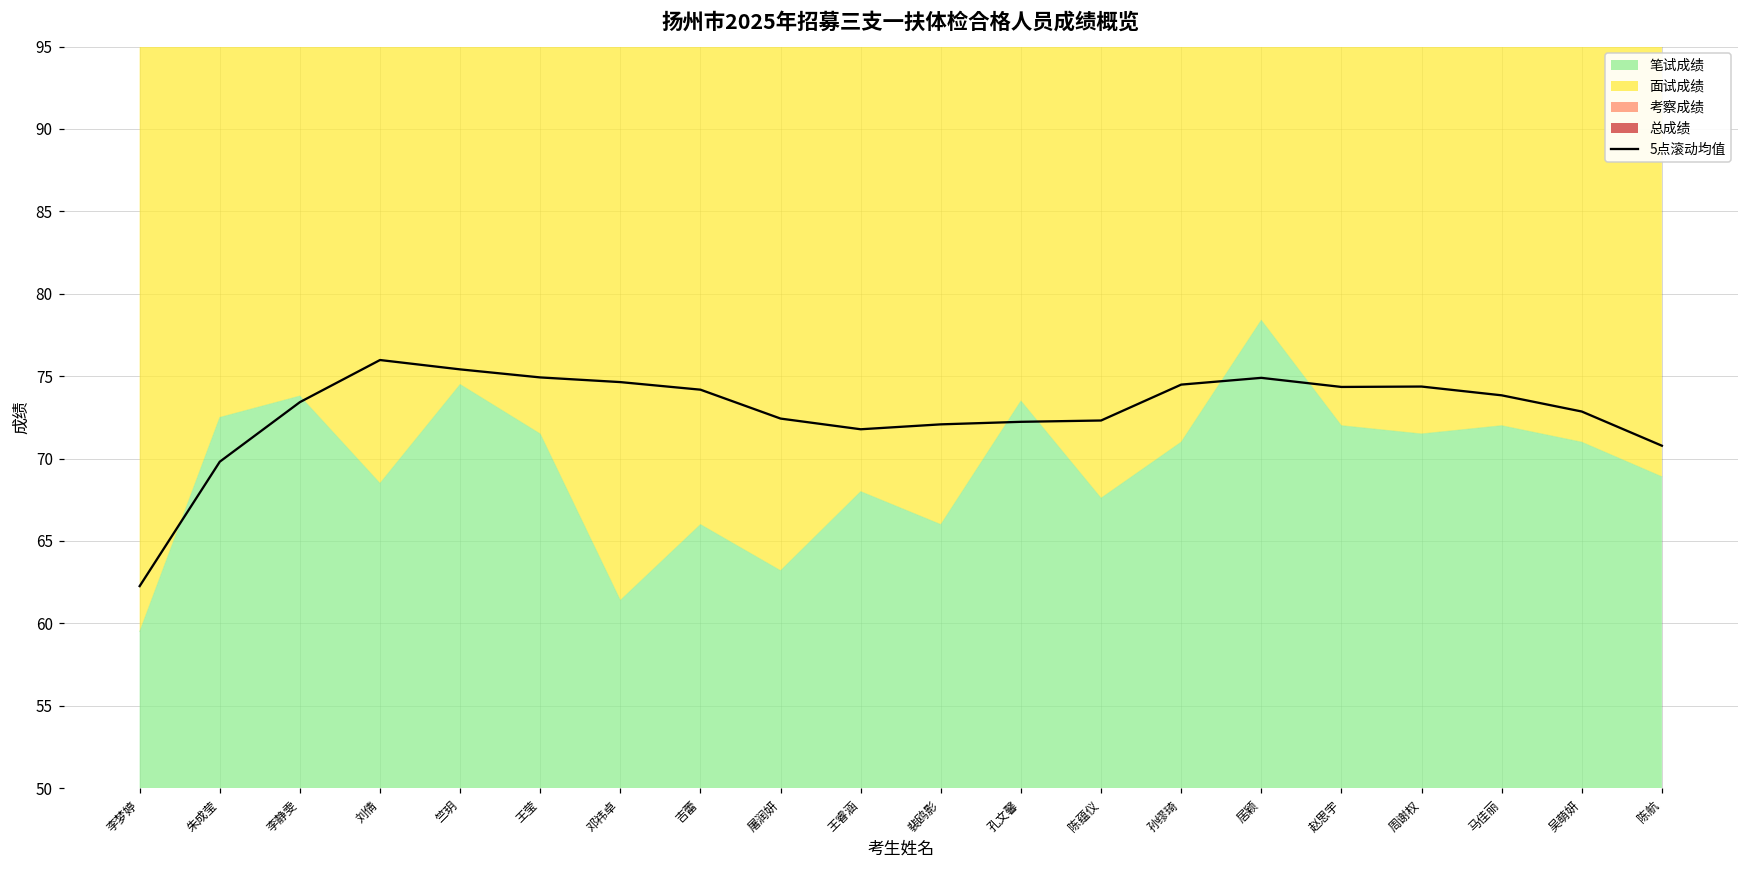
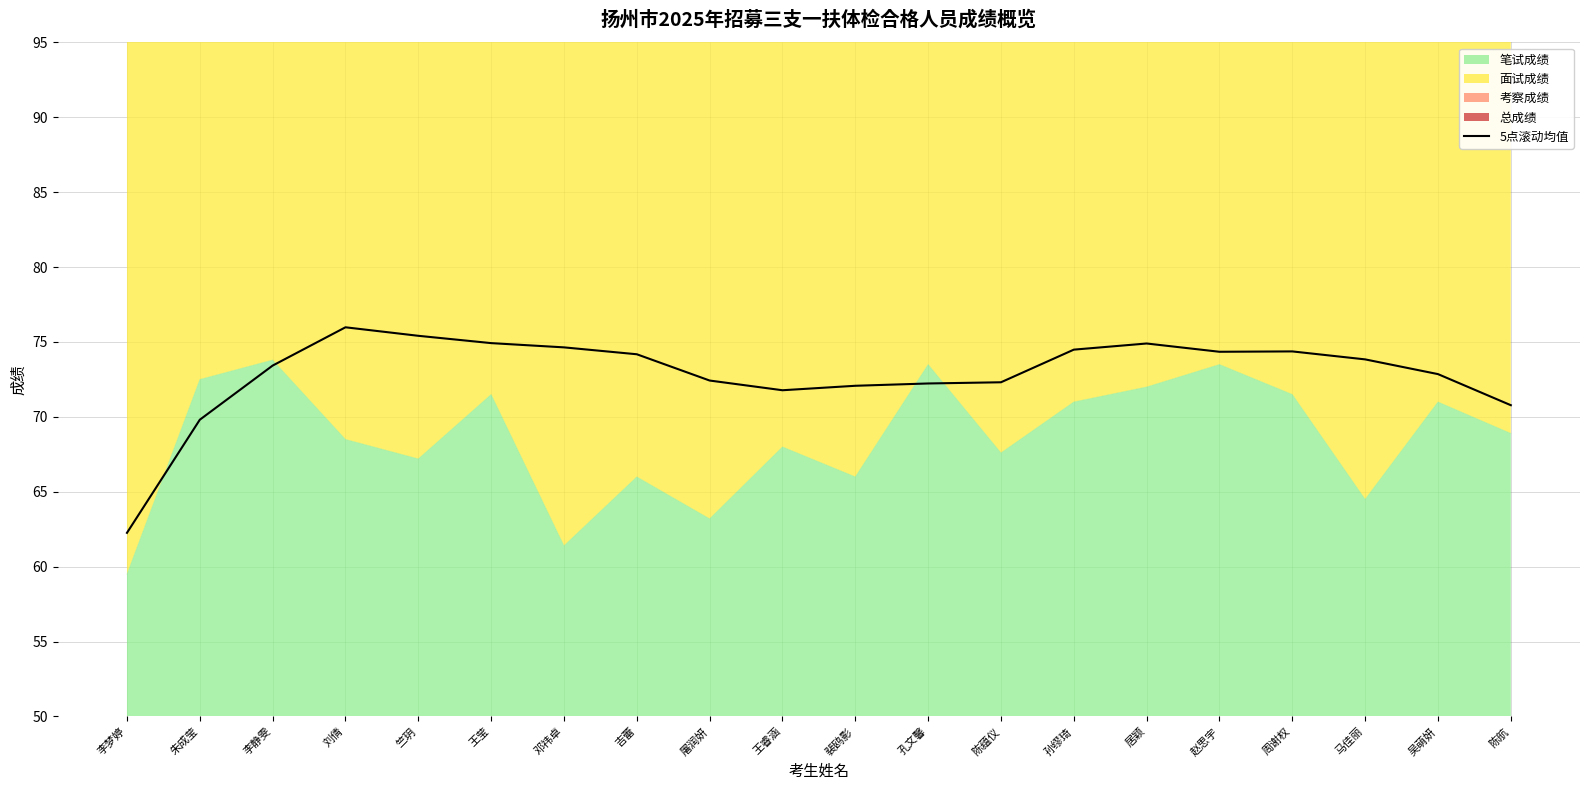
笔试成绩, 竺玥: 74.5 -> 67.2
笔试成绩, 居颖: 78.4 -> 72.0
笔试成绩, 赵思宇: 72.0 -> 73.5
笔试成绩, 马佳丽: 72.0 -> 64.5
